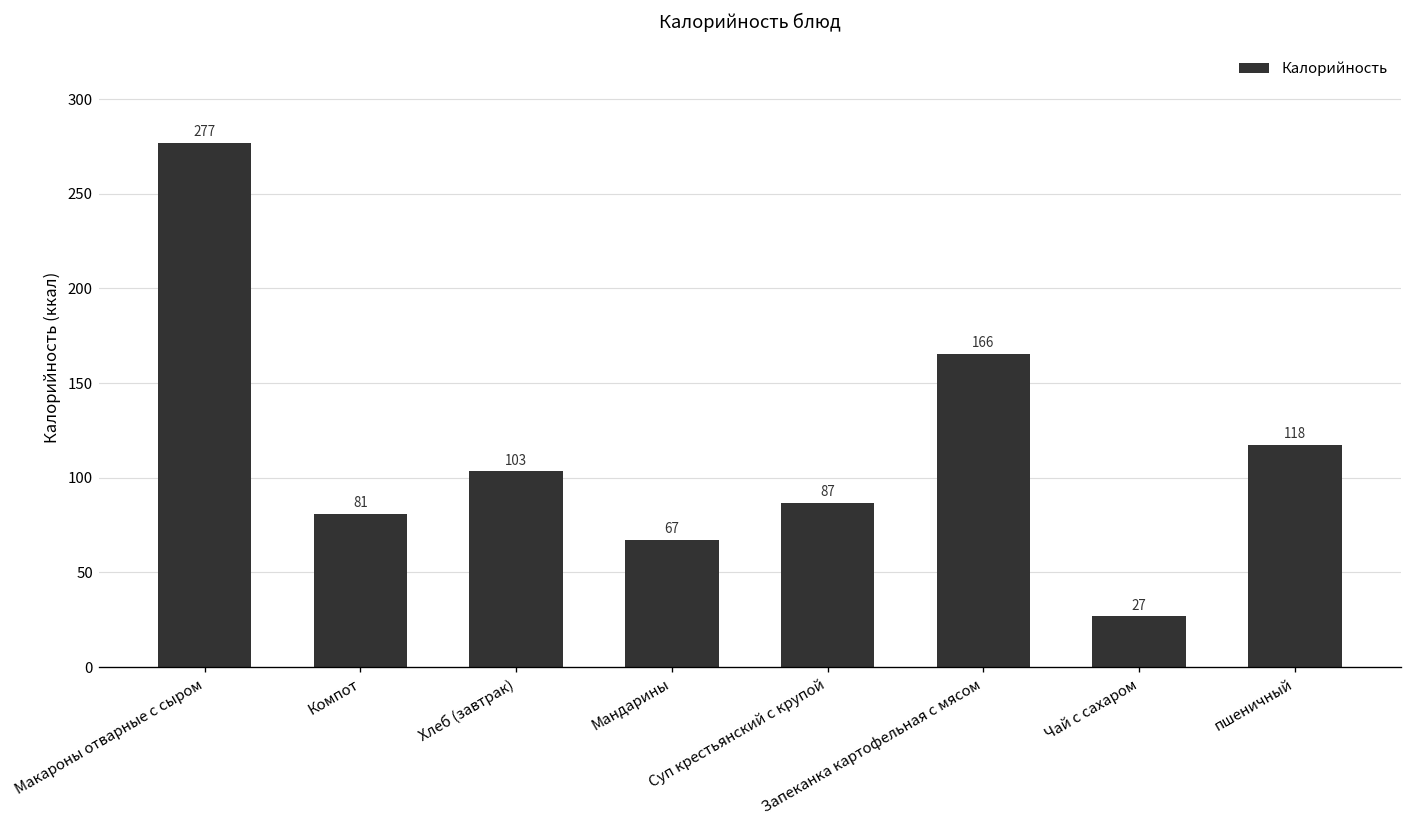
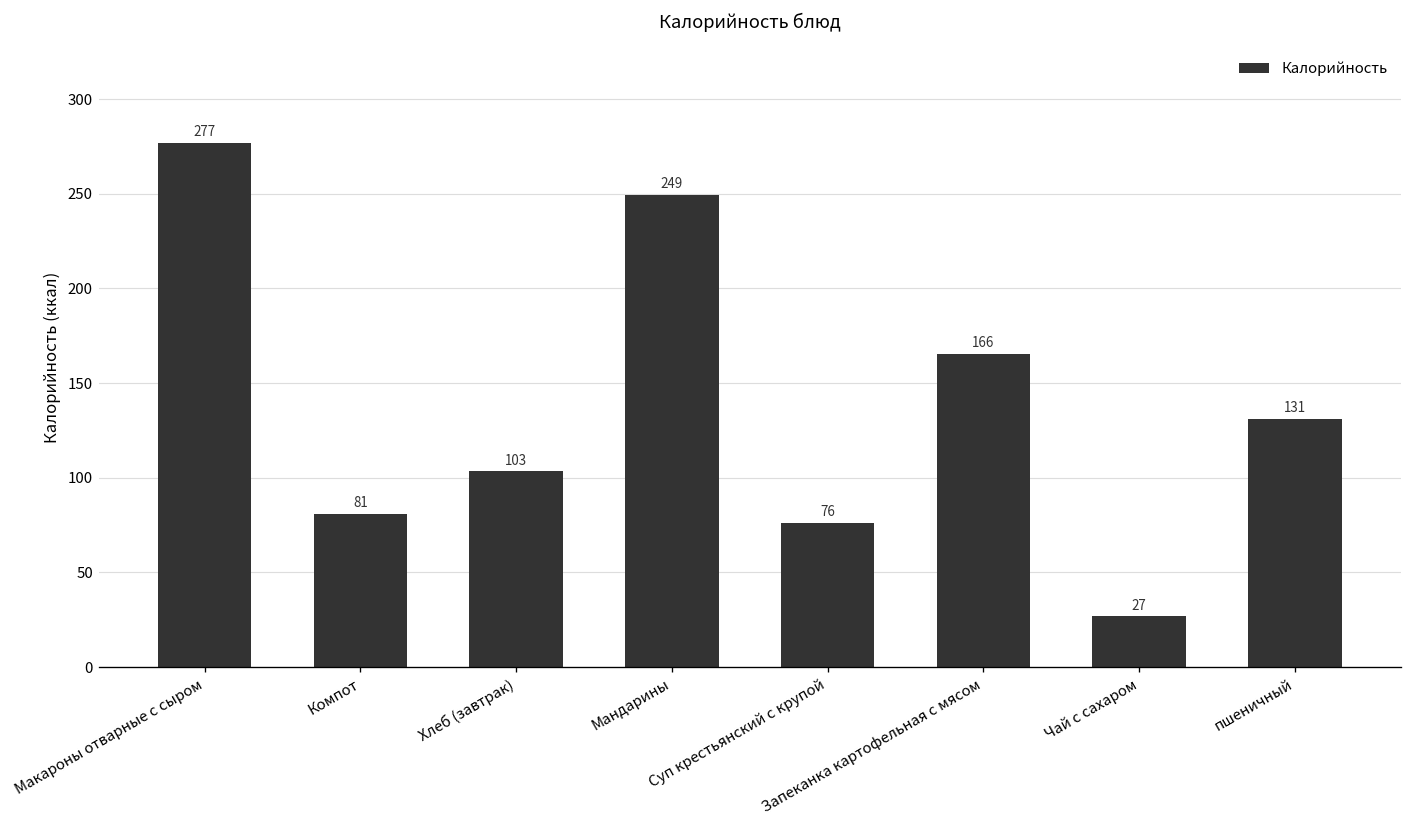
Мандарины: 67 -> 249
Суп крестьянский с крупой: 87 -> 76
пшеничный: 118 -> 131
